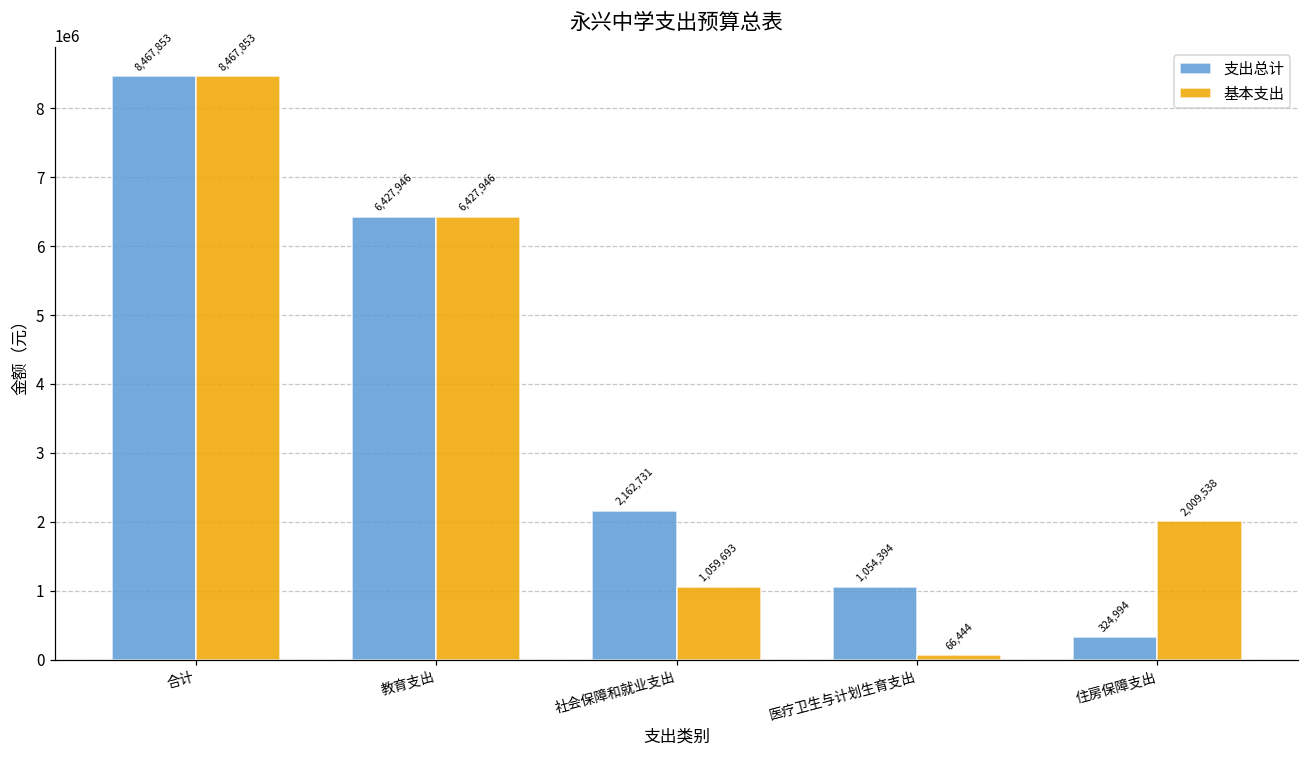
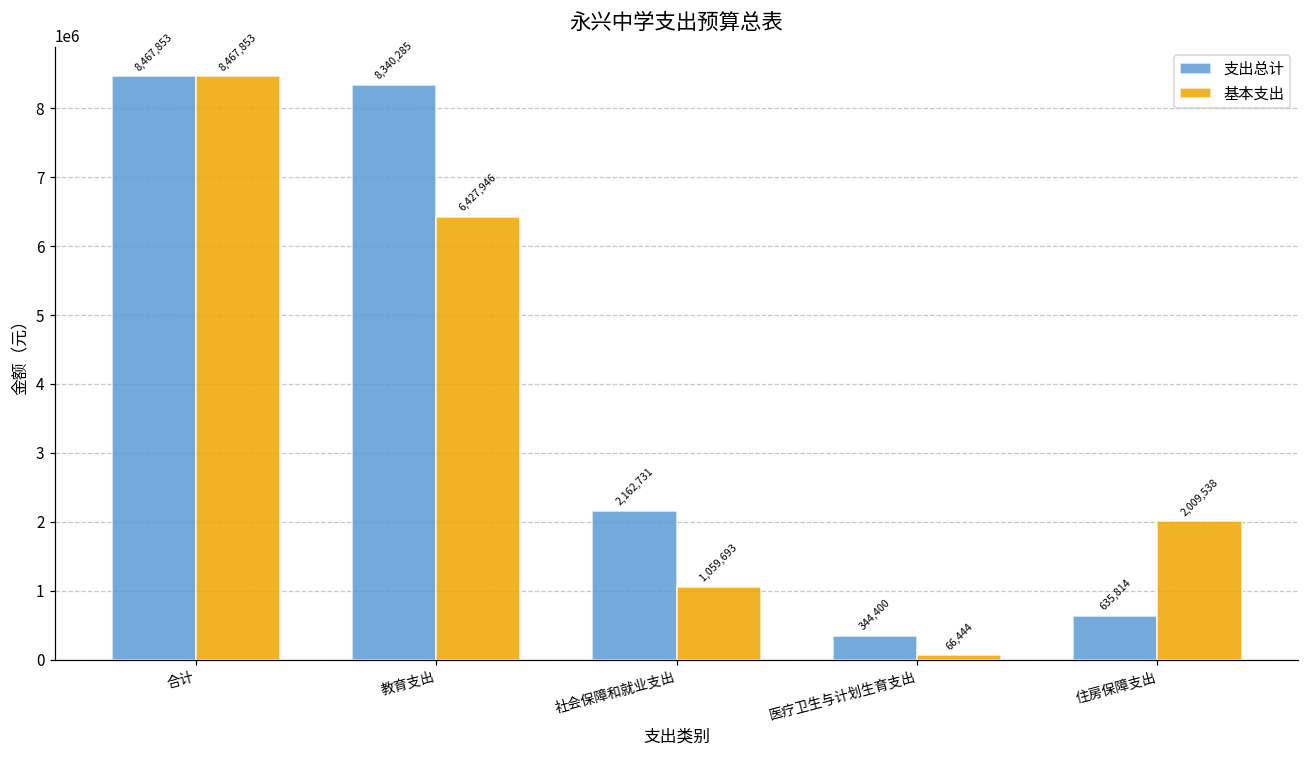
支出总计, 教育支出: 6,427,946 -> 8,340,285
支出总计, 医疗卫生与计划生育支出: 1,054,394 -> 344,400
支出总计, 住房保障支出: 324,994 -> 635,814
